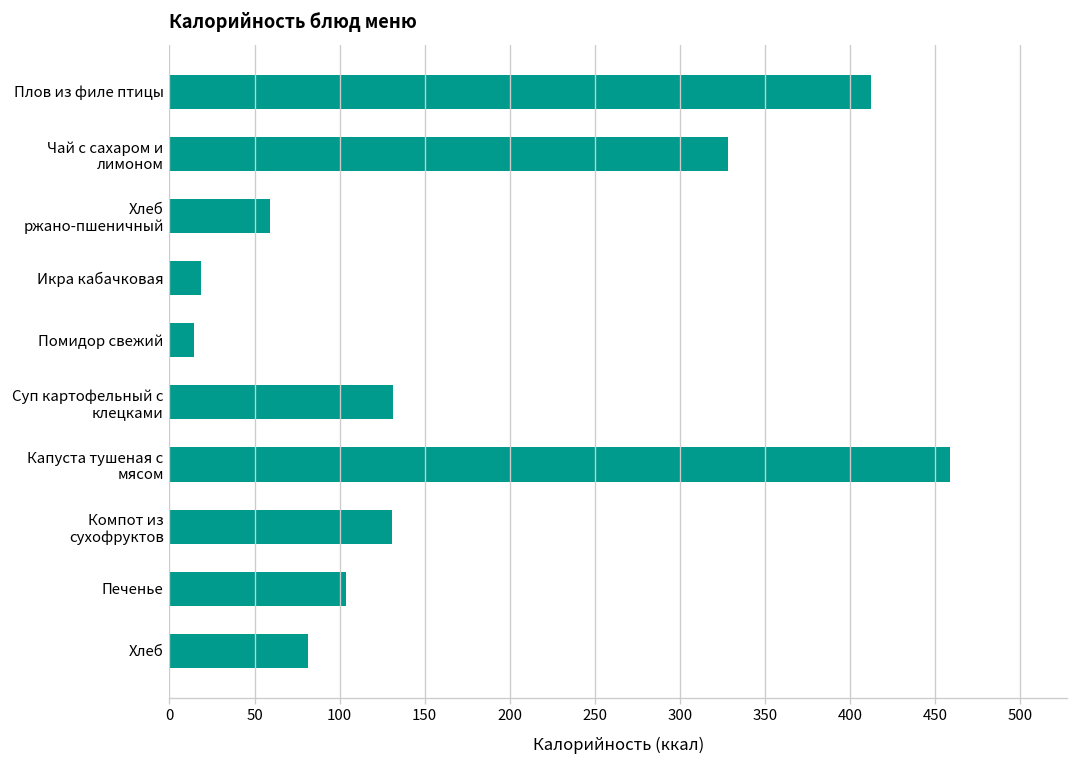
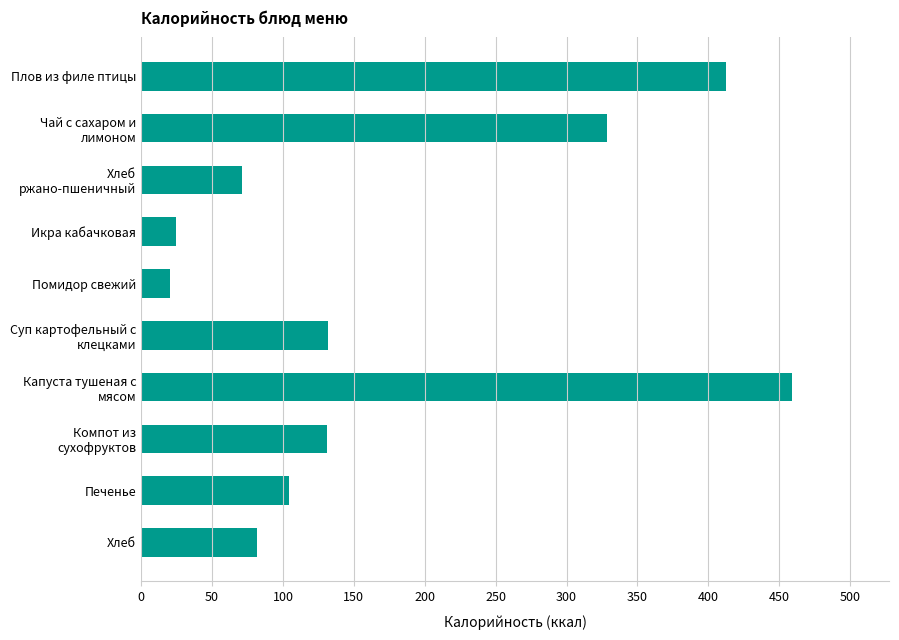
Хлеб ржано-пшеничный: 59 -> 71
Икра кабачковая: 18 -> 25
Помидор свежий: 15 -> 20
